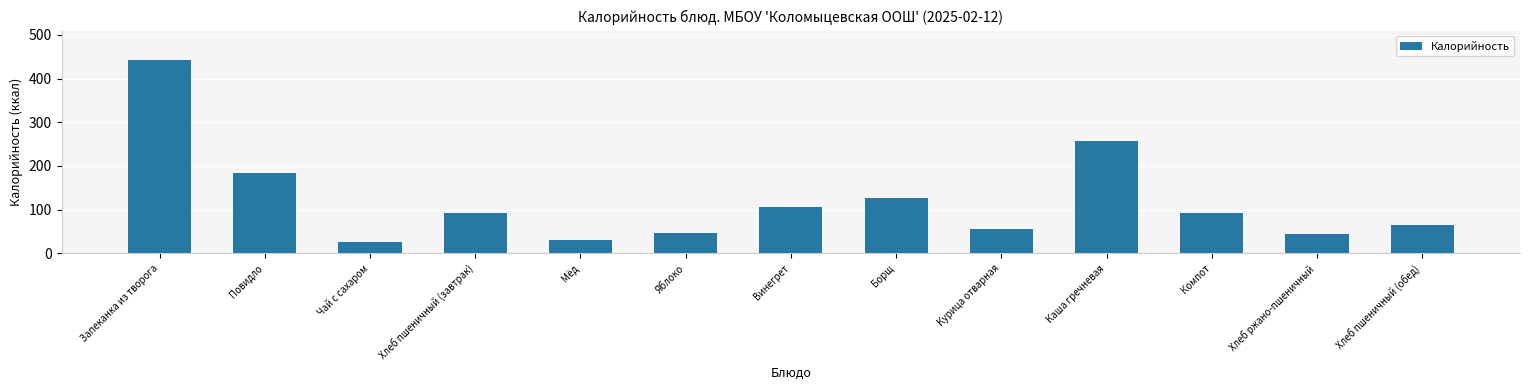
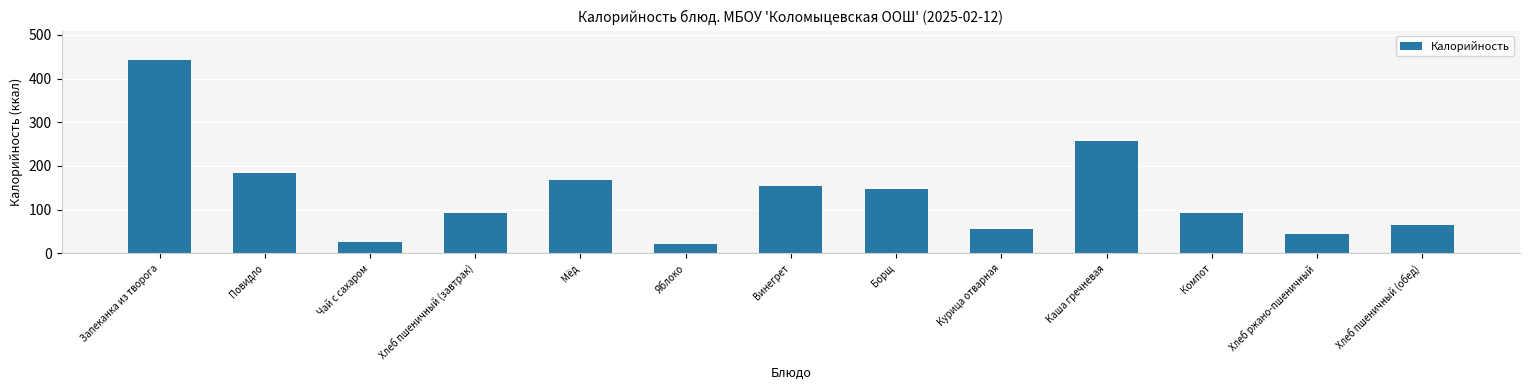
Мёд: 30 -> 170
Яблоко: 50 -> 20
Винегрет: 110 -> 150
Борщ: 130 -> 150
